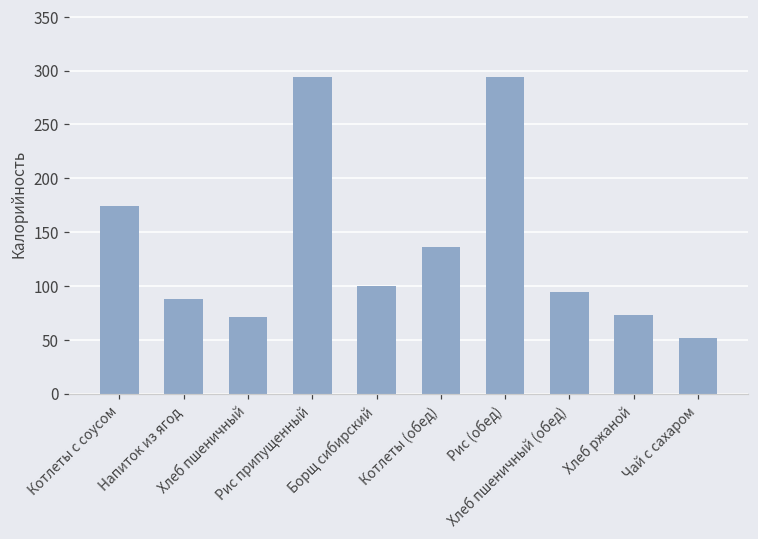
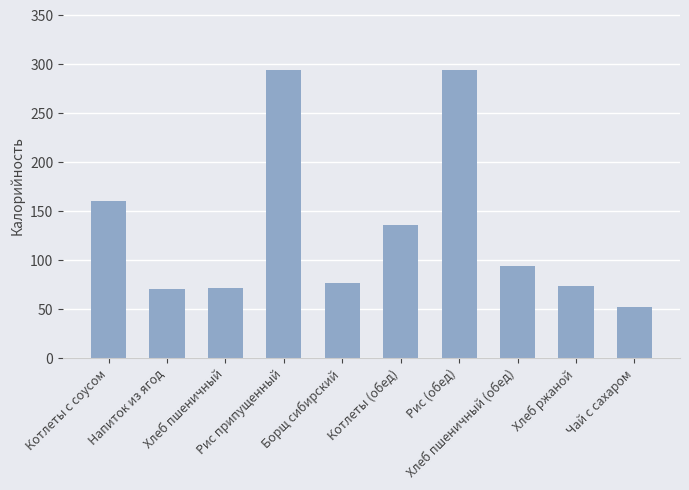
Котлеты с соусом: 170 -> 160
Напиток из ягод: 90 -> 70
Борщ сибирский: 100 -> 80
